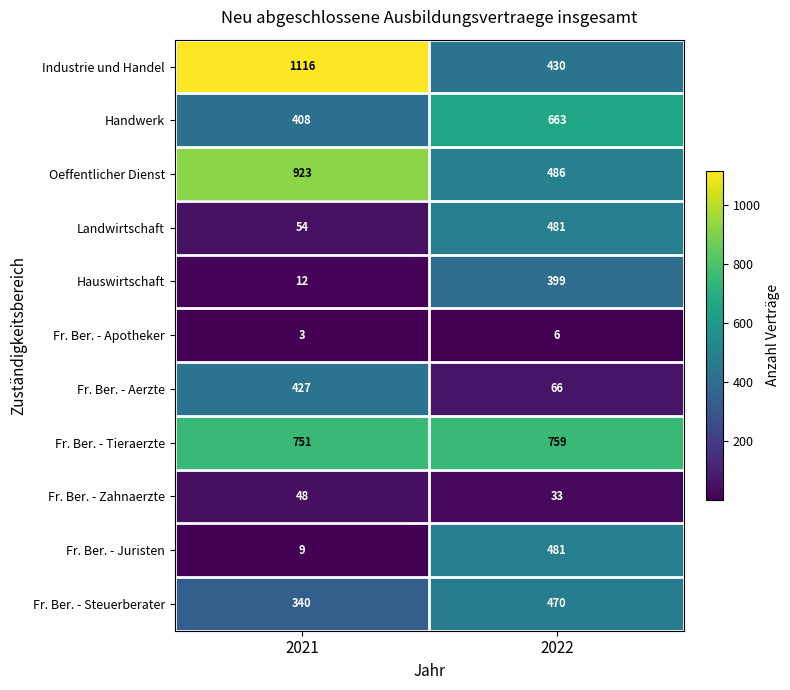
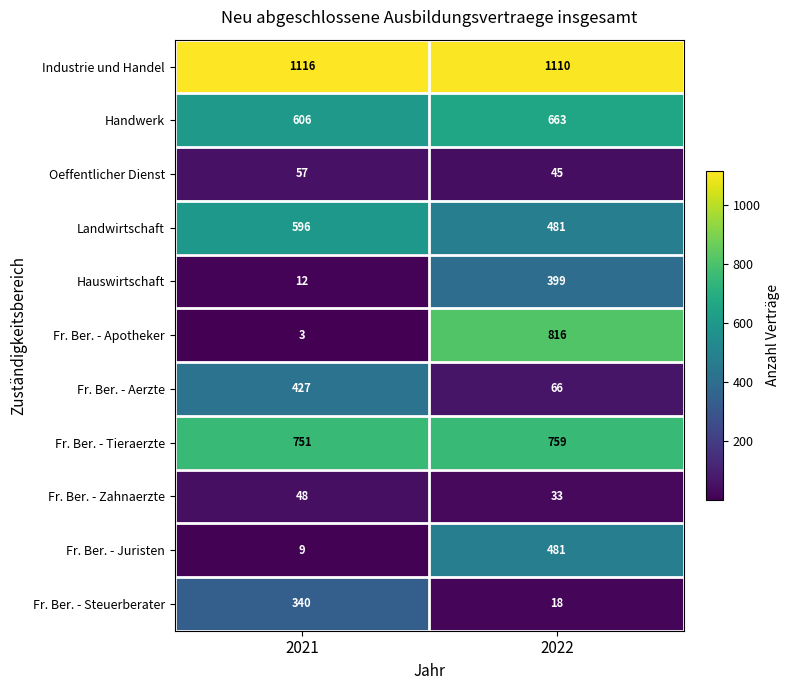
Industrie und Handel, 2022: 430 -> 1110
Handwerk, 2021: 408 -> 606
Oeffentlicher Dienst, 2021: 923 -> 57
Oeffentlicher Dienst, 2022: 486 -> 45
Landwirtschaft, 2021: 54 -> 596
Fr. Ber. - Apotheker, 2022: 6 -> 816
Fr. Ber. - Steuerberater, 2022: 470 -> 18
